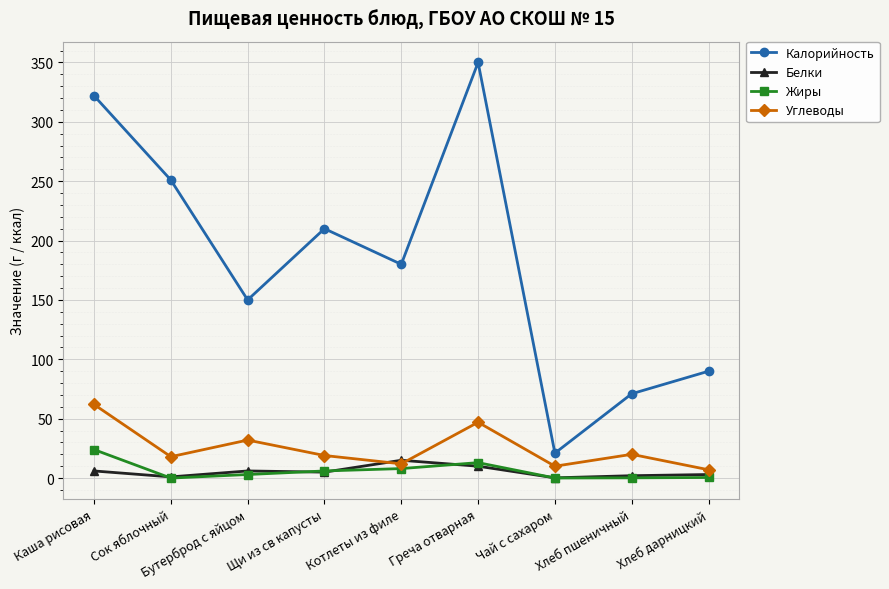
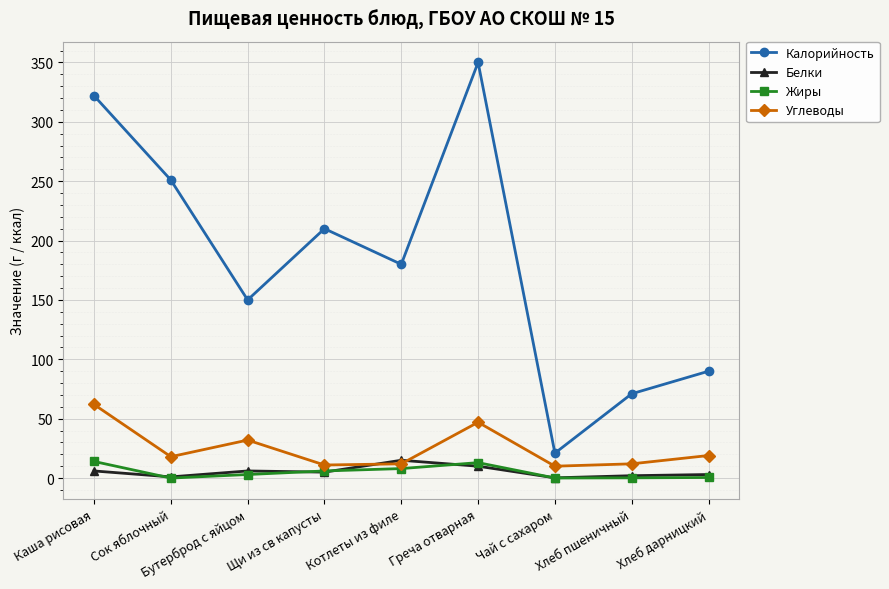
Жиры, Каша рисовая: 24 -> 14
Углеводы, Щи из св капусты: 19 -> 11
Углеводы, Хлеб пшеничный: 20 -> 12
Углеводы, Хлеб дарницкий: 7 -> 19
